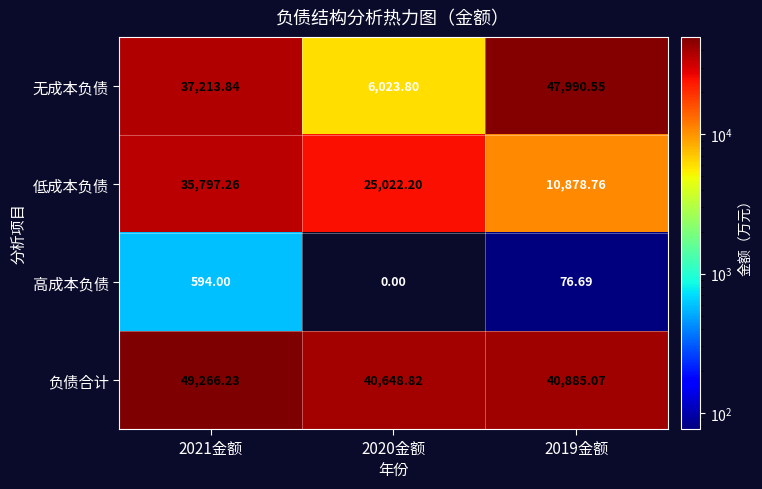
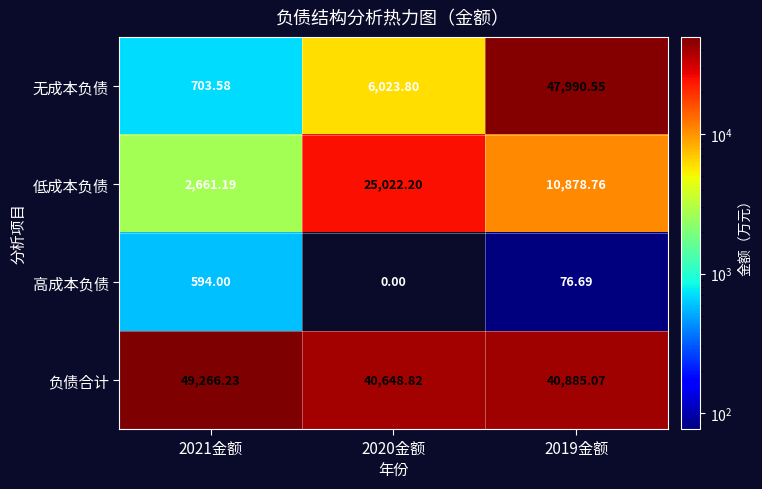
无成本负债, 2021金额: 37,213.84 -> 703.58
低成本负债, 2021金额: 35,797.26 -> 2,661.19
